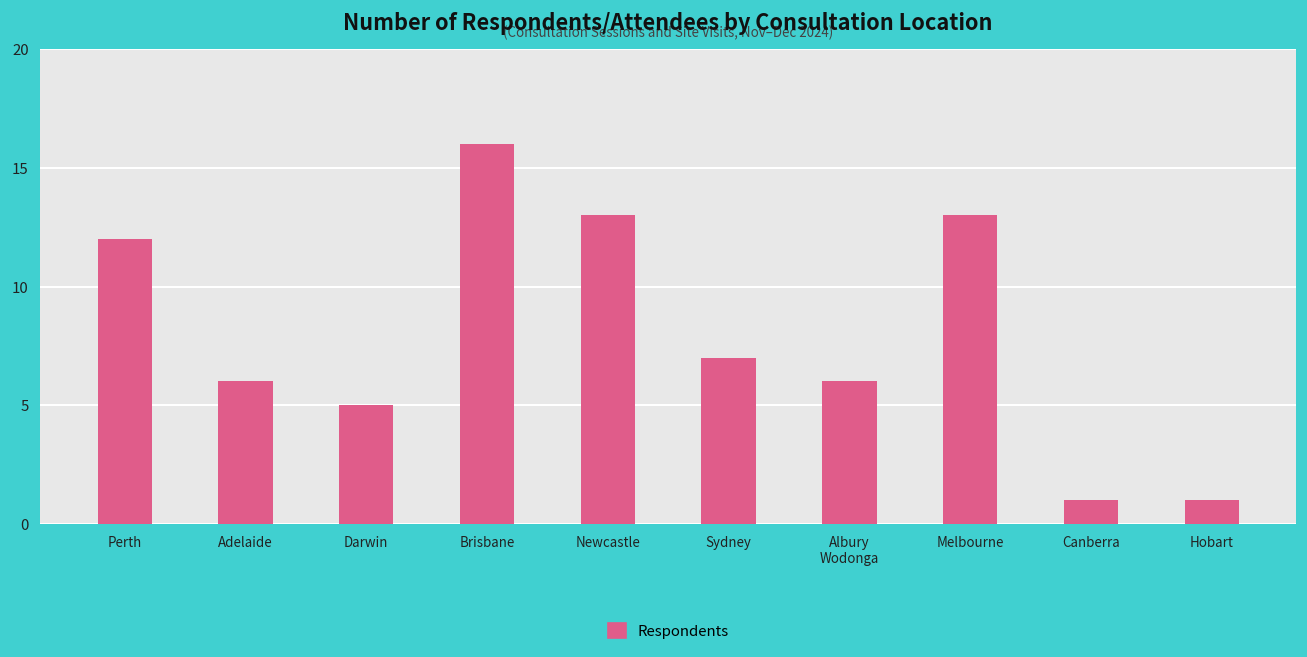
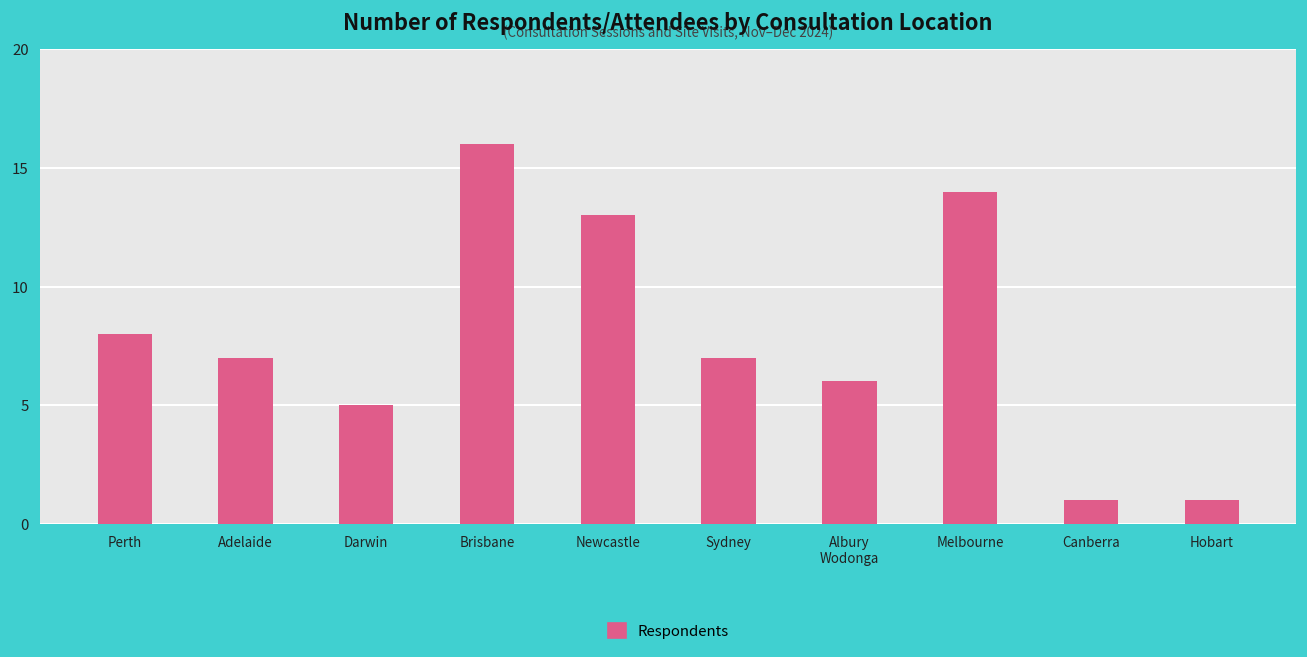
Perth: 12 -> 8
Adelaide: 6 -> 7
Melbourne: 13 -> 14
